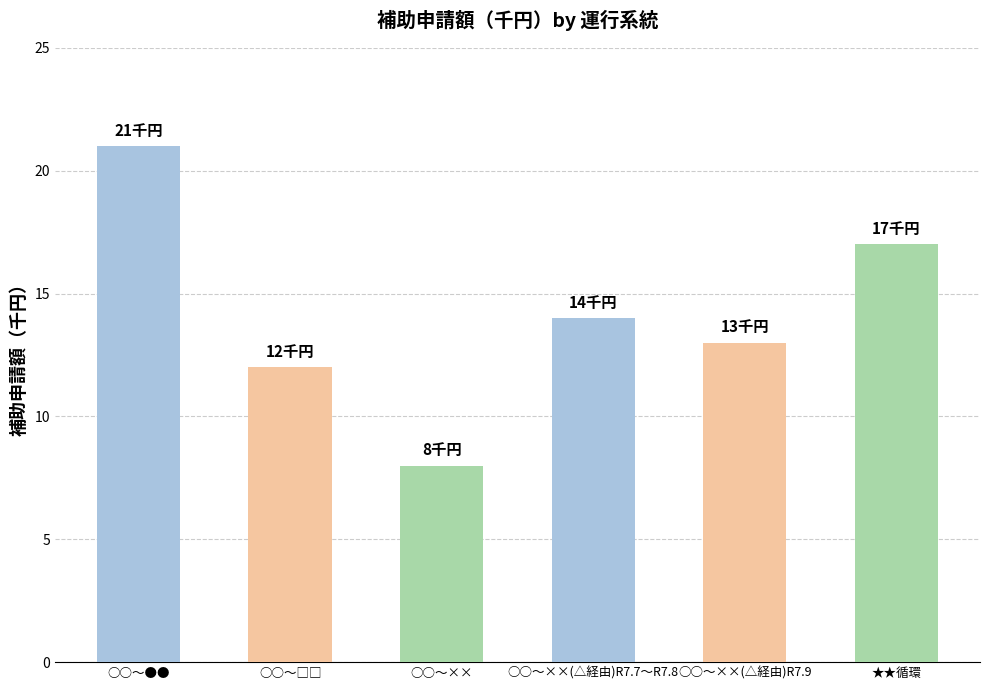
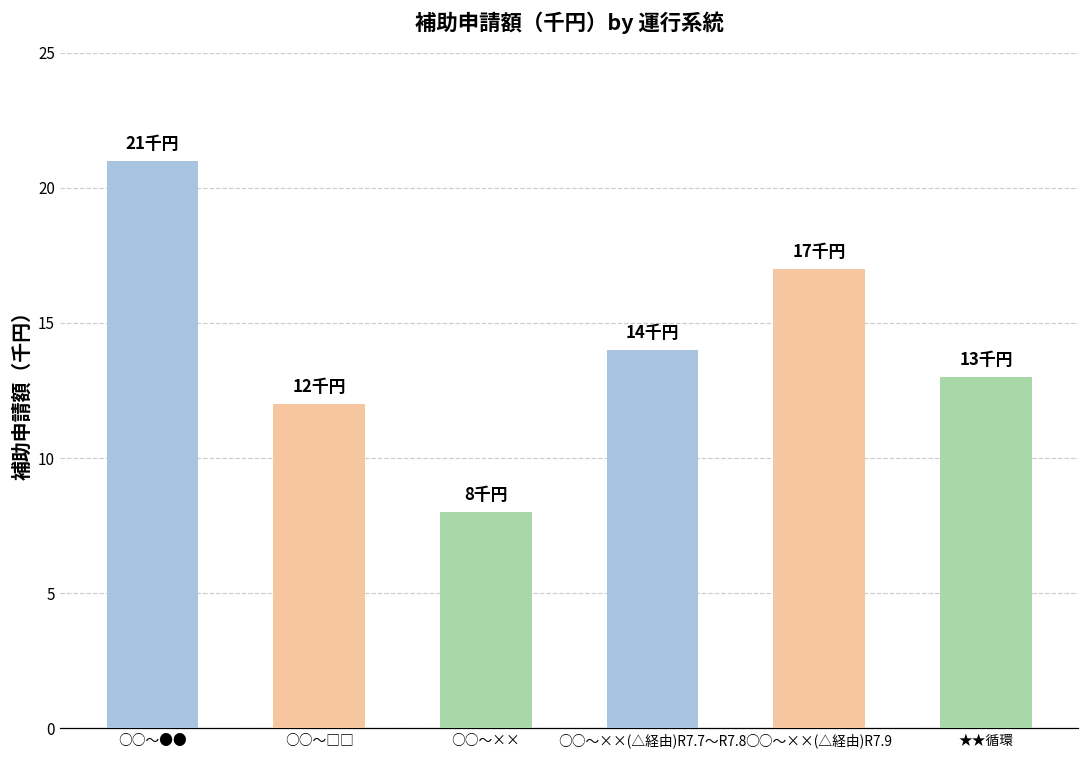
○○～××(△経由)R7.9: 13 -> 17
★★循環: 17 -> 13
